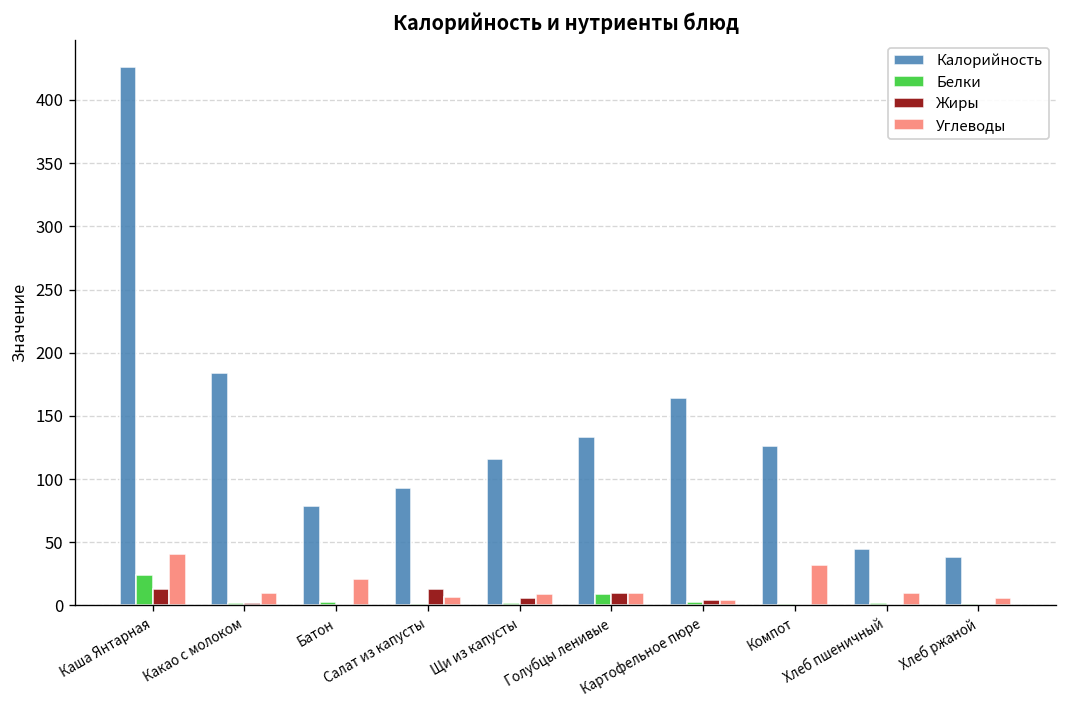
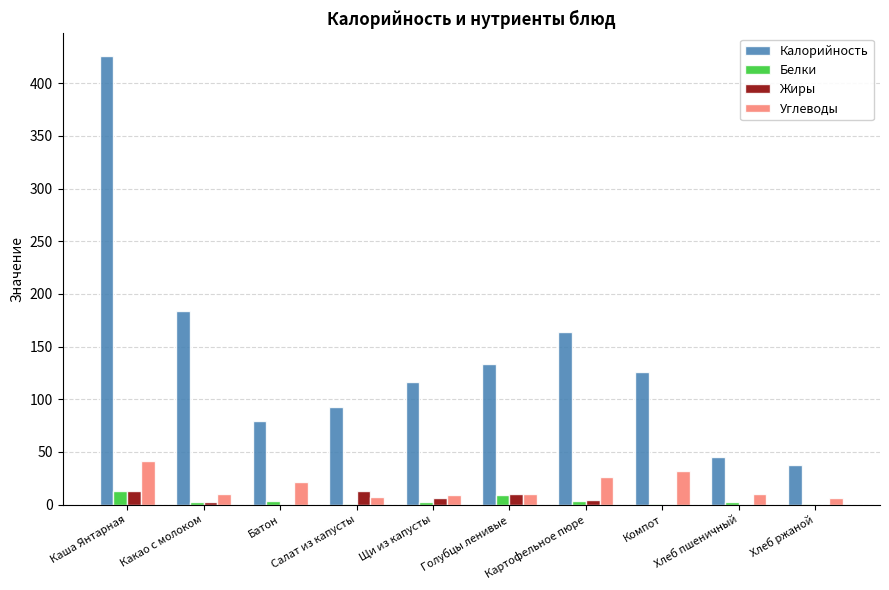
Белки, Каша Янтарная: 24 -> 13
Углеводы, Картофельное пюре: 4 -> 26
